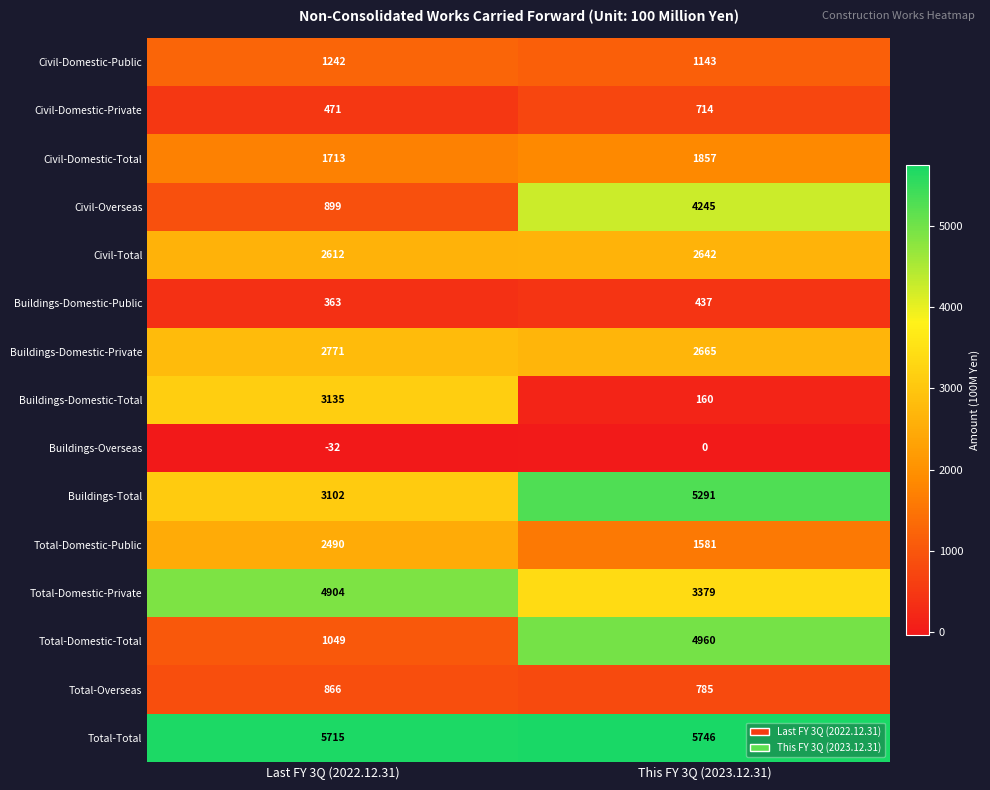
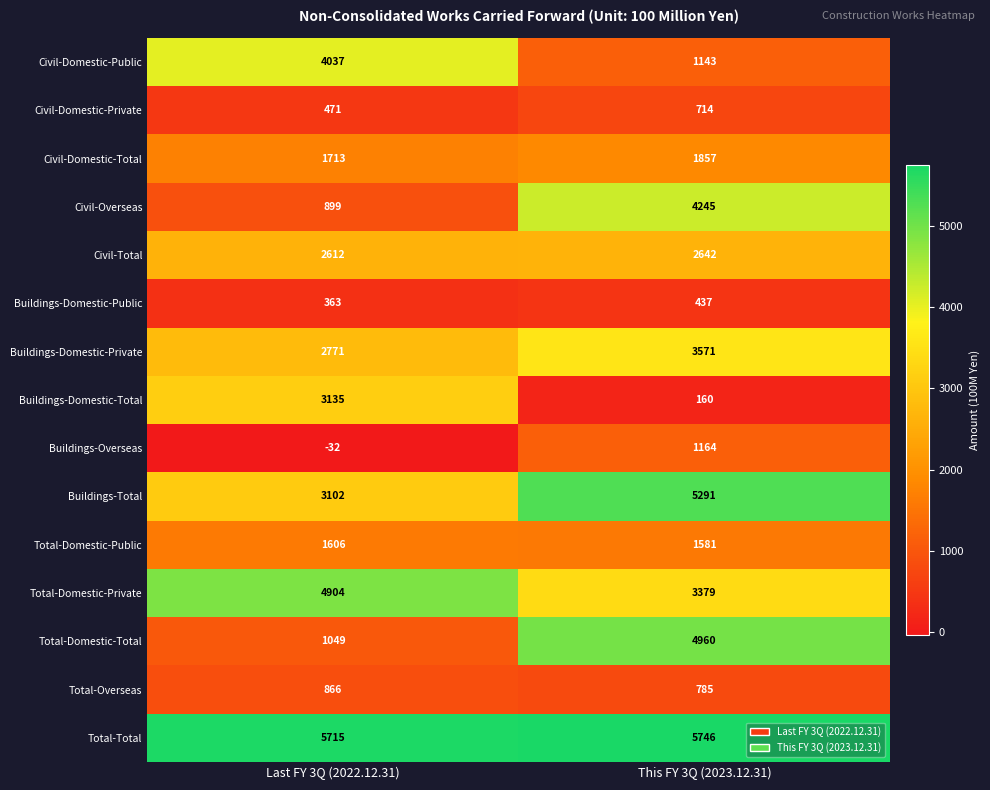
Civil-Domestic-Public, Last FY 3Q (2022.12.31): 1242 -> 4037
Buildings-Domestic-Private, This FY 3Q (2023.12.31): 2665 -> 3571
Buildings-Overseas, This FY 3Q (2023.12.31): 0 -> 1164
Total-Domestic-Public, Last FY 3Q (2022.12.31): 2490 -> 1606
